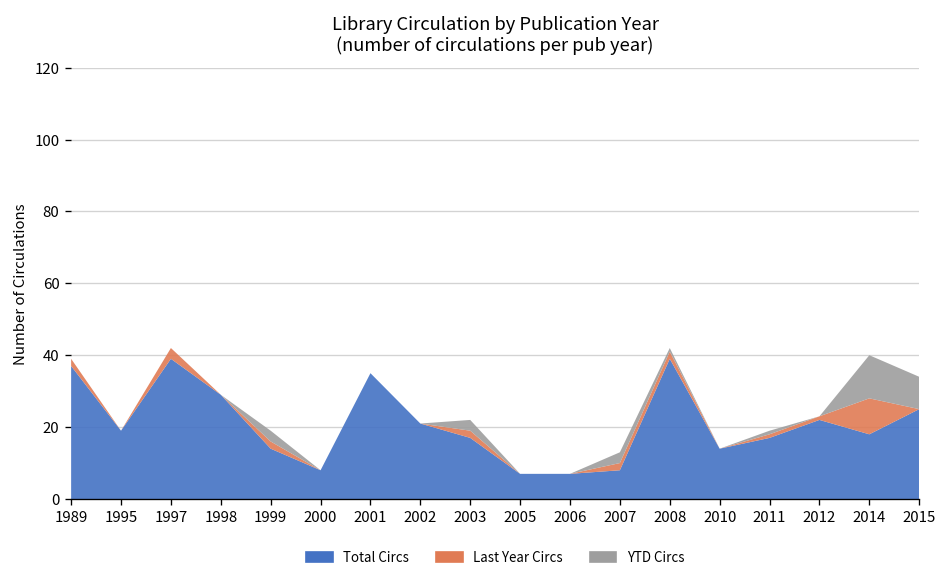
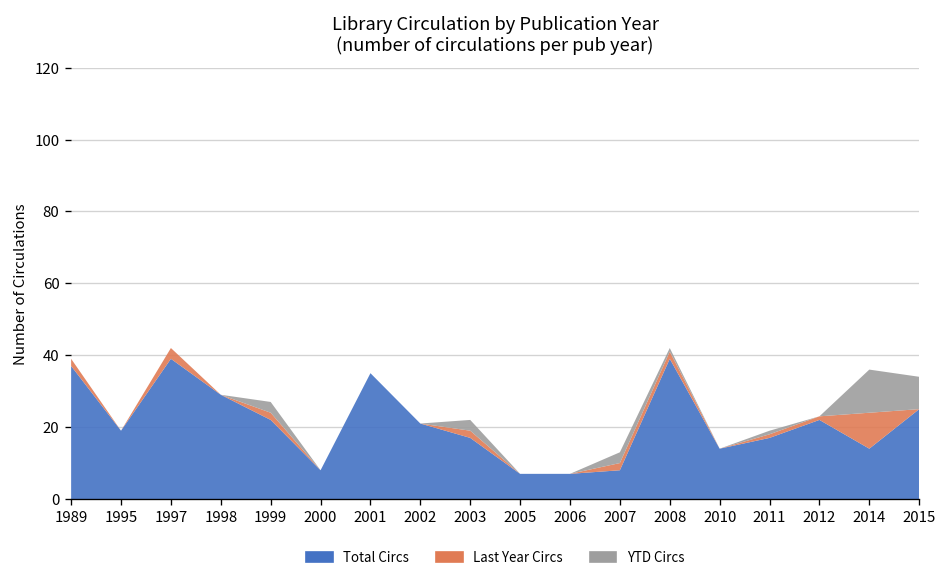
Total Circs, 1999: 14 -> 22
Total Circs, 2014: 18 -> 14
